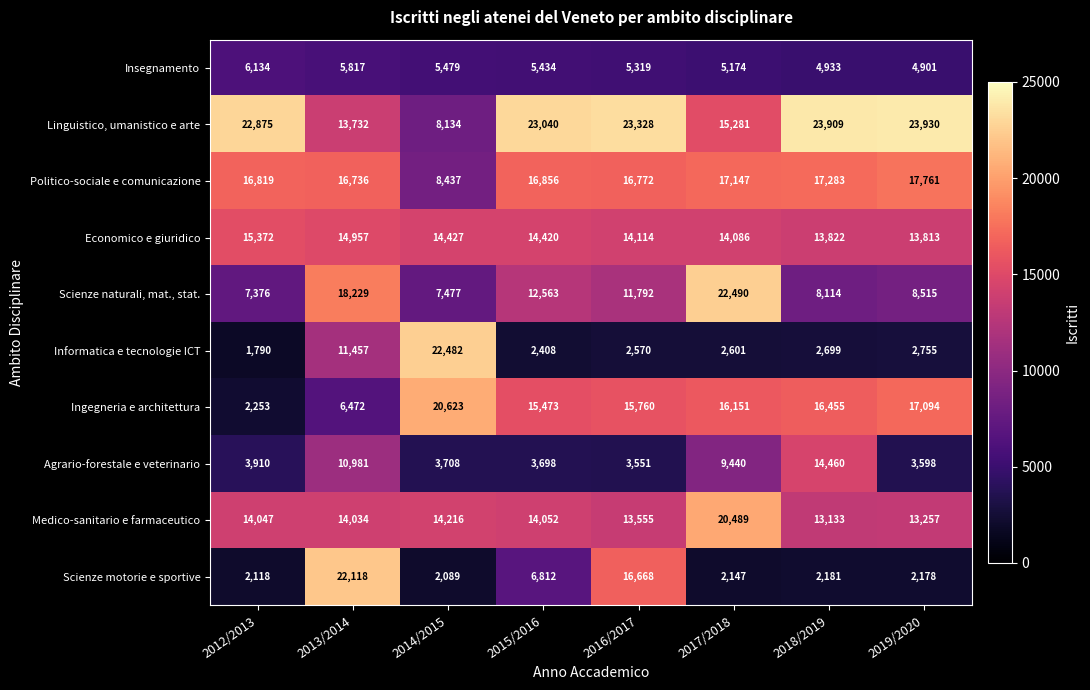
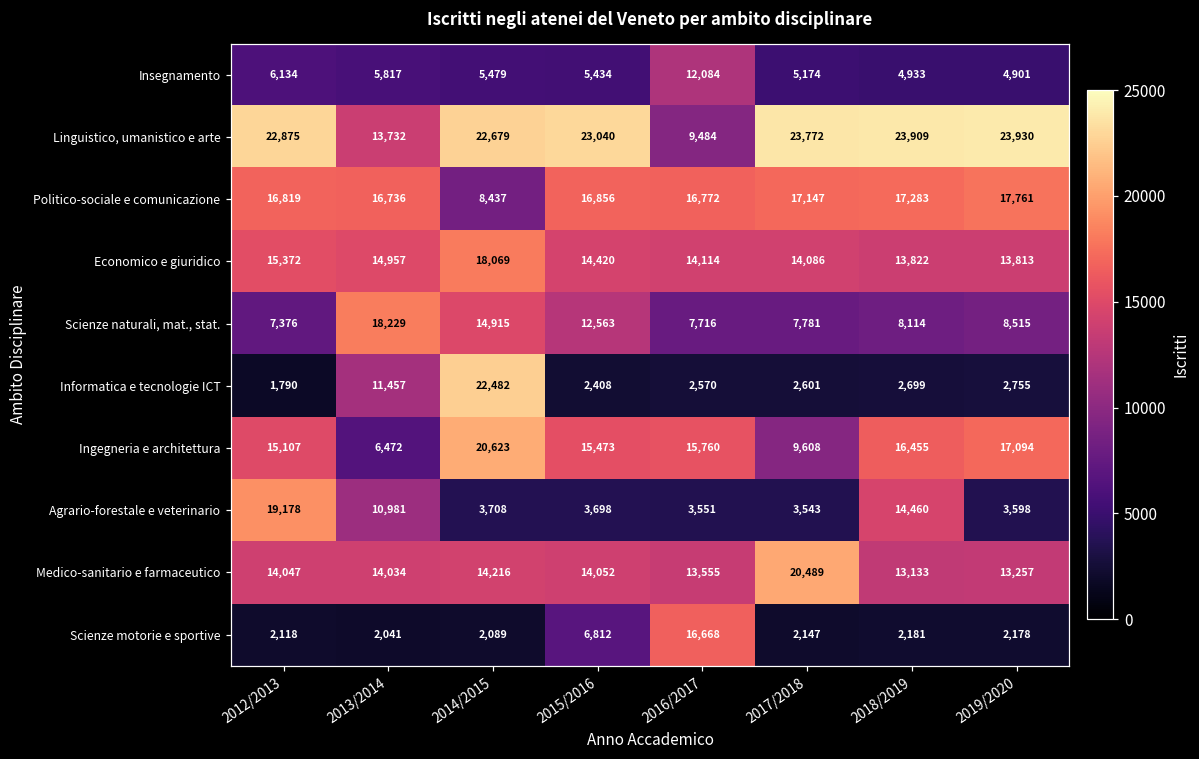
Insegnamento, 2016/2017: 5,319 -> 12,084
Linguistico, umanistico e arte, 2014/2015: 8,134 -> 22,679
Linguistico, umanistico e arte, 2016/2017: 23,328 -> 9,484
Linguistico, umanistico e arte, 2017/2018: 15,281 -> 23,772
Economico e giuridico, 2014/2015: 14,427 -> 18,069
Scienze naturali, mat., stat., 2014/2015: 7,477 -> 14,915
Scienze naturali, mat., stat., 2016/2017: 11,792 -> 7,716
Scienze naturali, mat., stat., 2017/2018: 22,490 -> 7,781
Ingegneria e architettura, 2012/2013: 2,253 -> 15,107
Ingegneria e architettura, 2017/2018: 16,151 -> 9,608
Agrario-forestale e veterinario, 2012/2013: 3,910 -> 19,178
Agrario-forestale e veterinario, 2017/2018: 9,440 -> 3,543
Scienze motorie e sportive, 2013/2014: 22,118 -> 2,041
